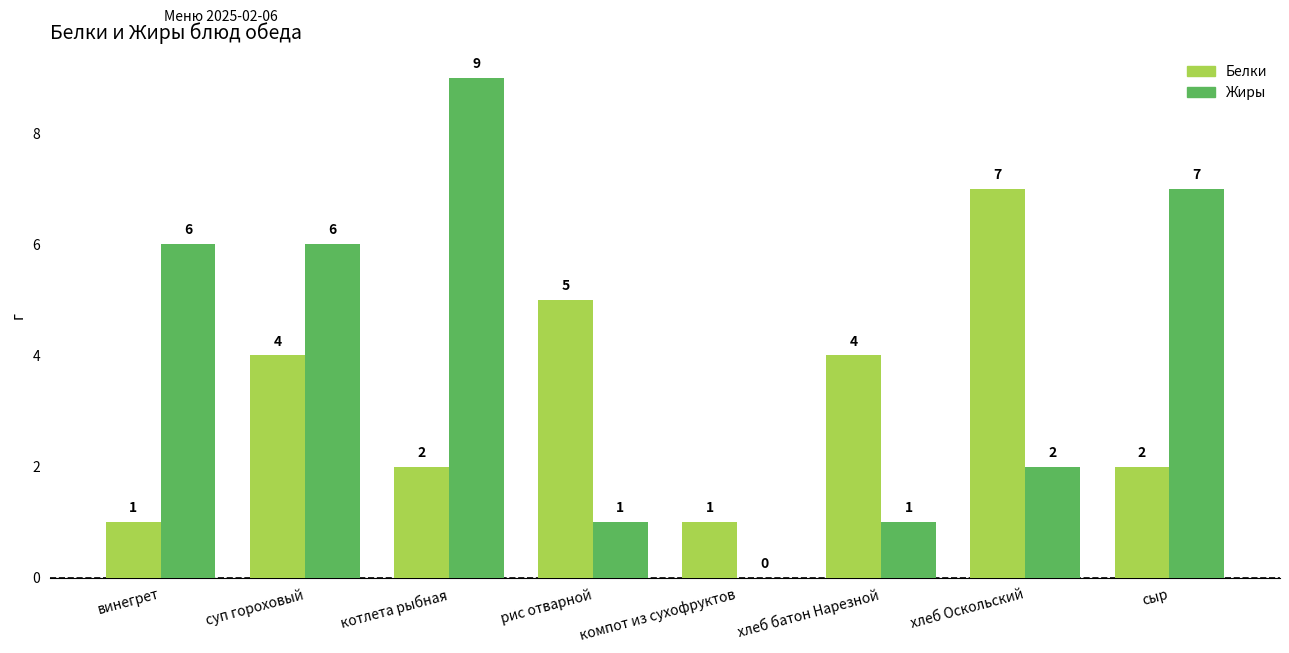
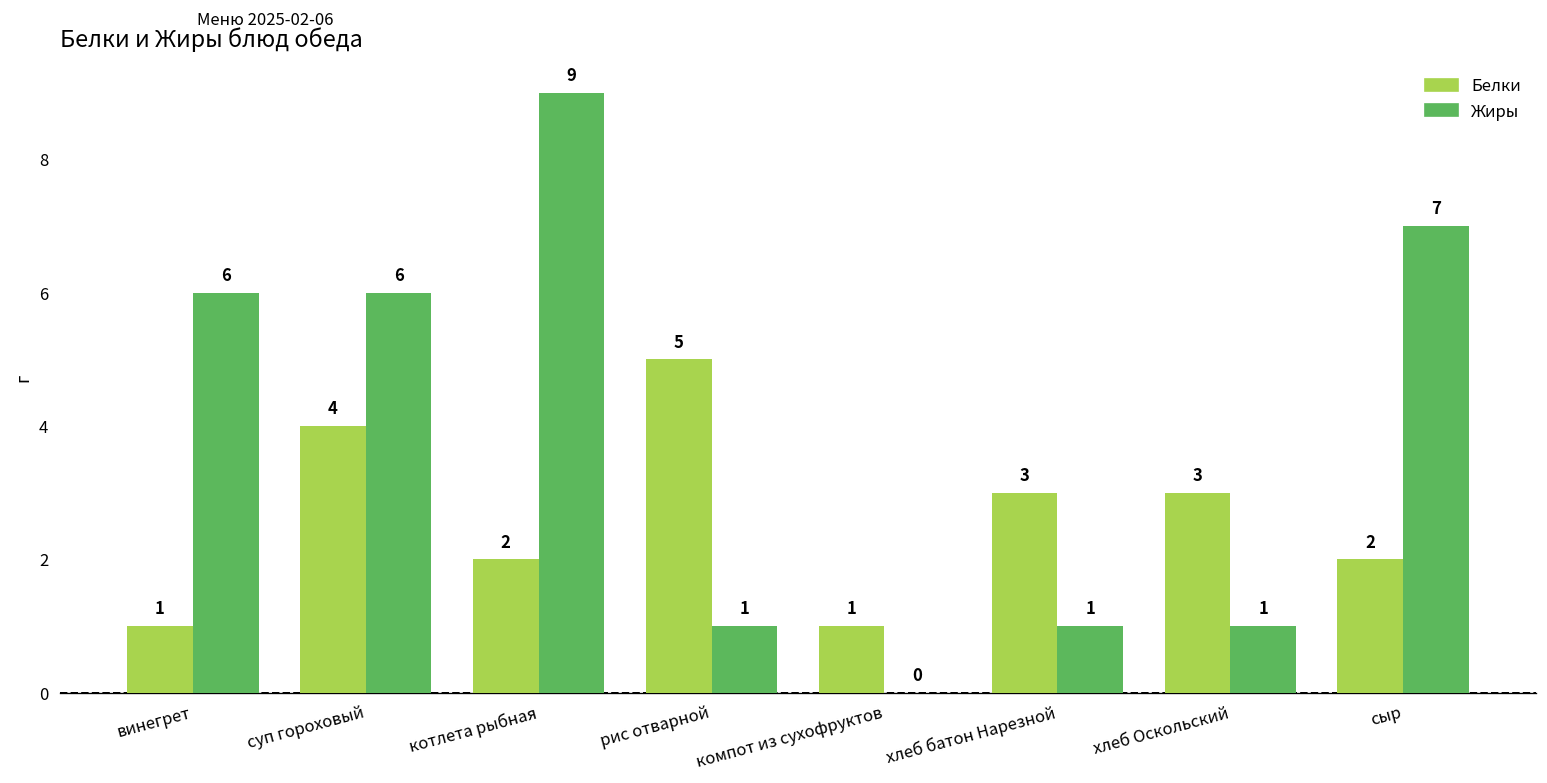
Белки, хлеб батон Нарезной: 4 -> 3
Белки, хлеб Оскольский: 7 -> 3
Жиры, хлеб Оскольский: 2 -> 1
